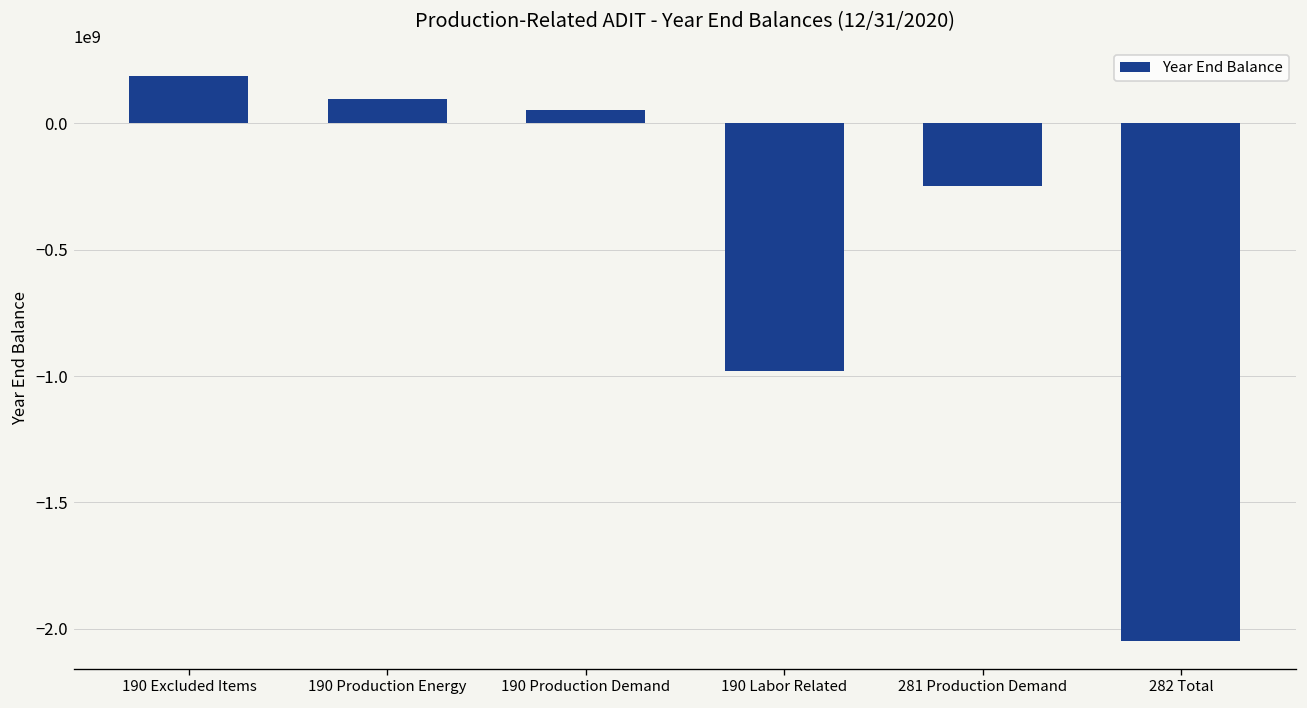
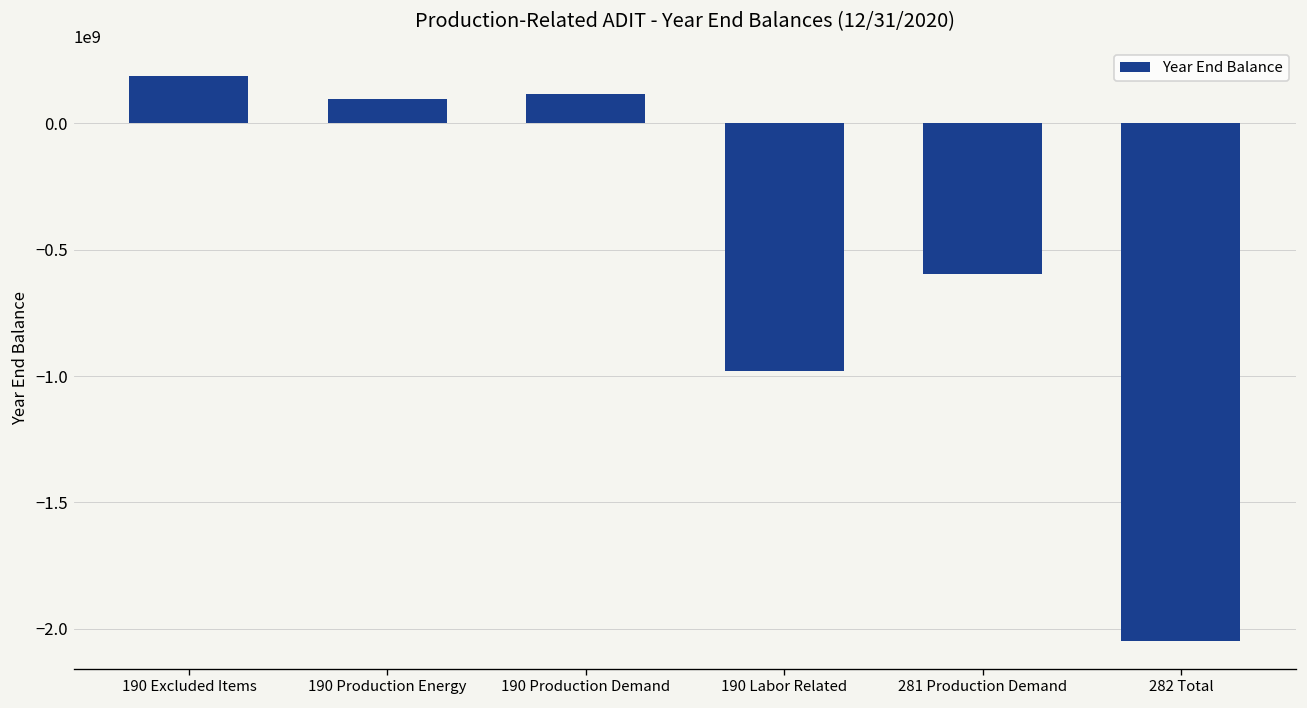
190 Production Demand: 50000000 -> 110000000
281 Production Demand: -250000000 -> -600000000
